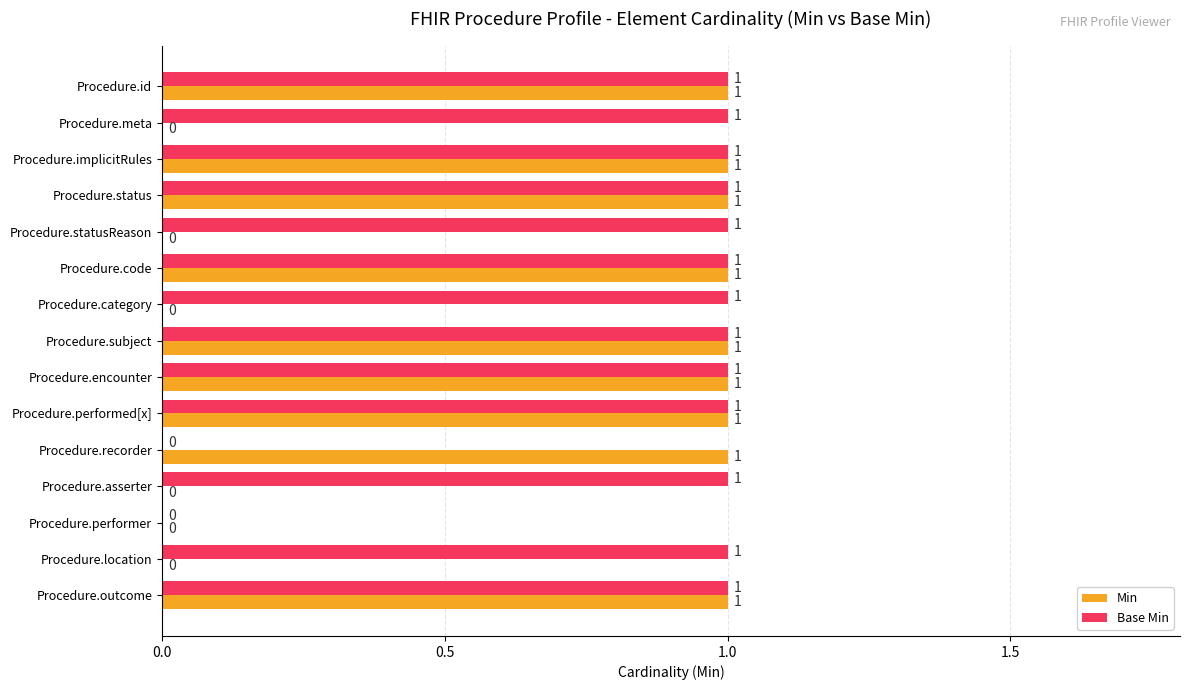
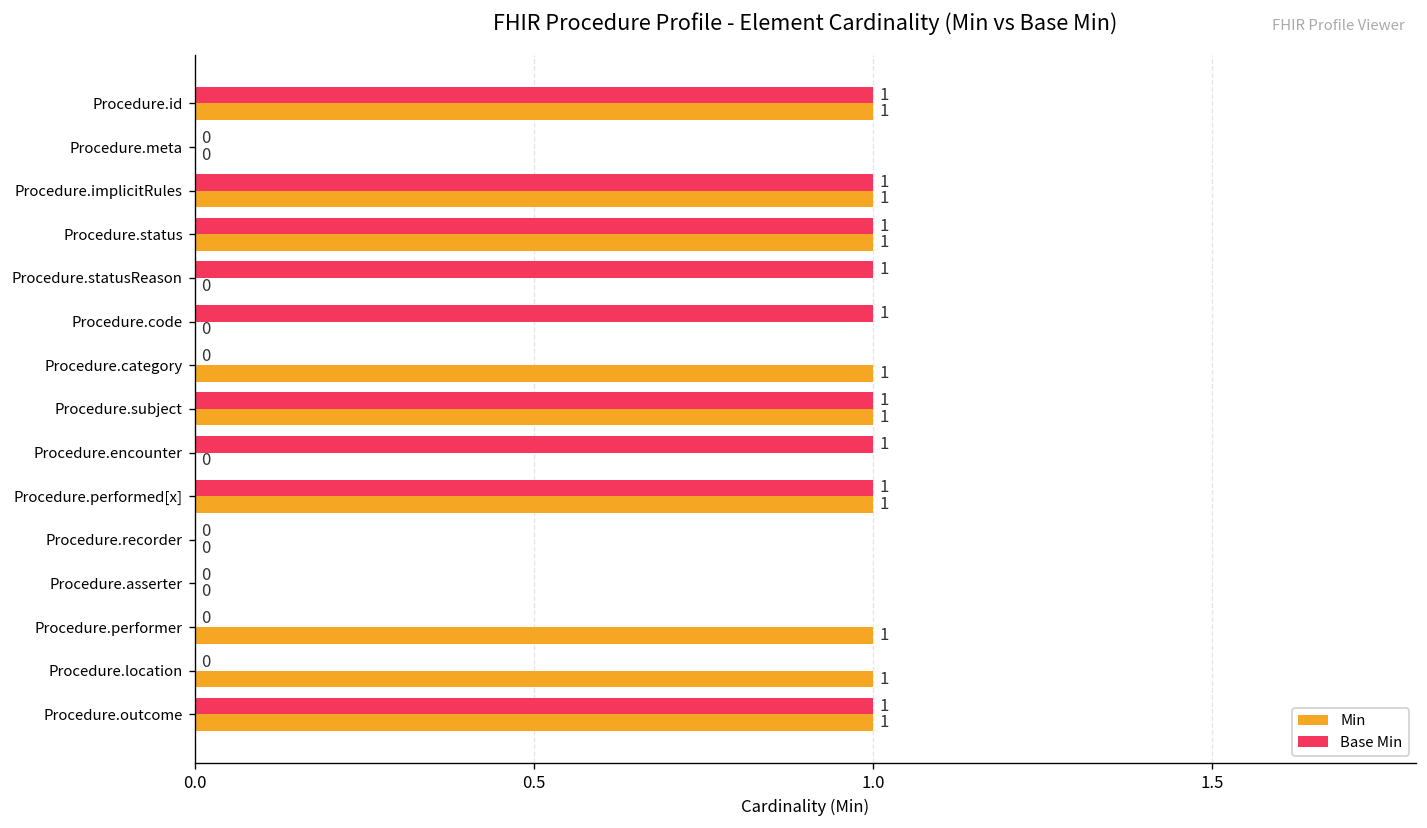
Base Min, Procedure.meta: 1 -> 0
Min, Procedure.code: 1 -> 0
Base Min, Procedure.category: 1 -> 0
Min, Procedure.category: 0 -> 1
Min, Procedure.encounter: 1 -> 0
Min, Procedure.recorder: 1 -> 0
Base Min, Procedure.asserter: 1 -> 0
Min, Procedure.performer: 0 -> 1
Base Min, Procedure.location: 1 -> 0
Min, Procedure.location: 0 -> 1
